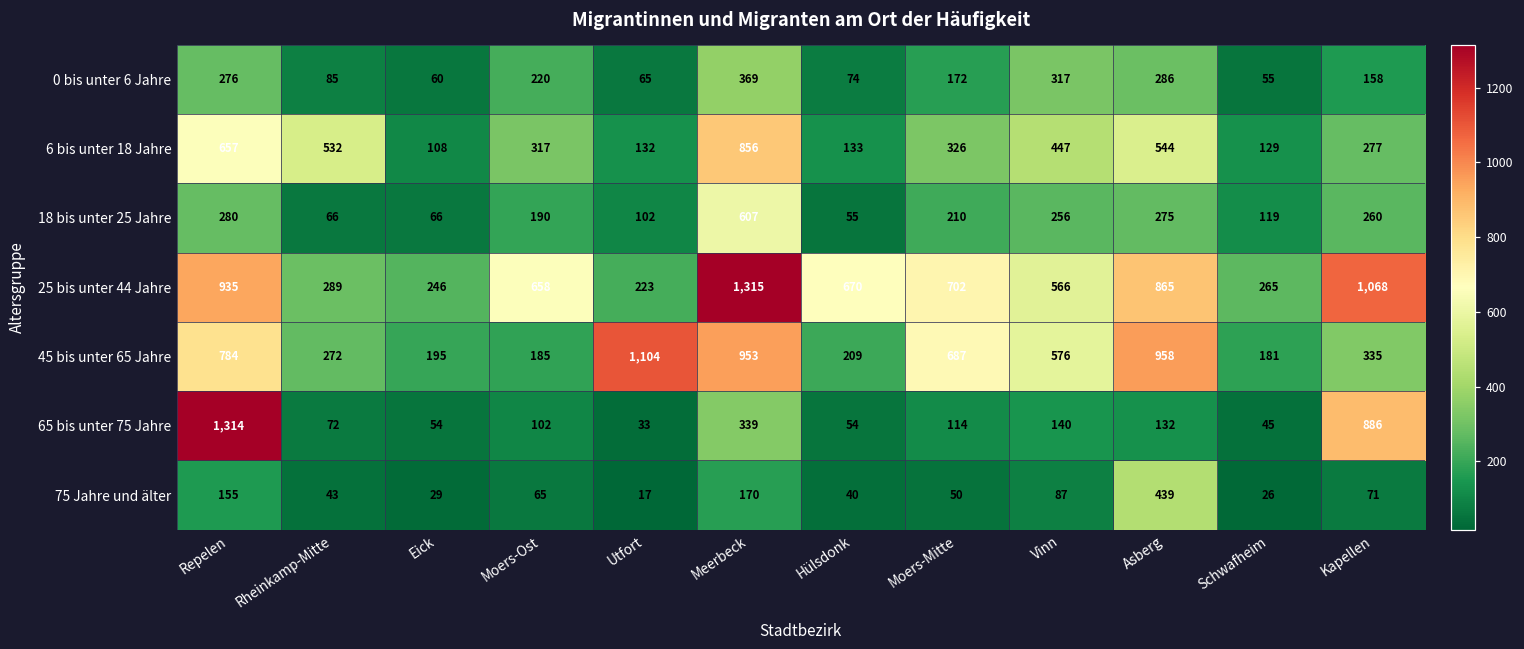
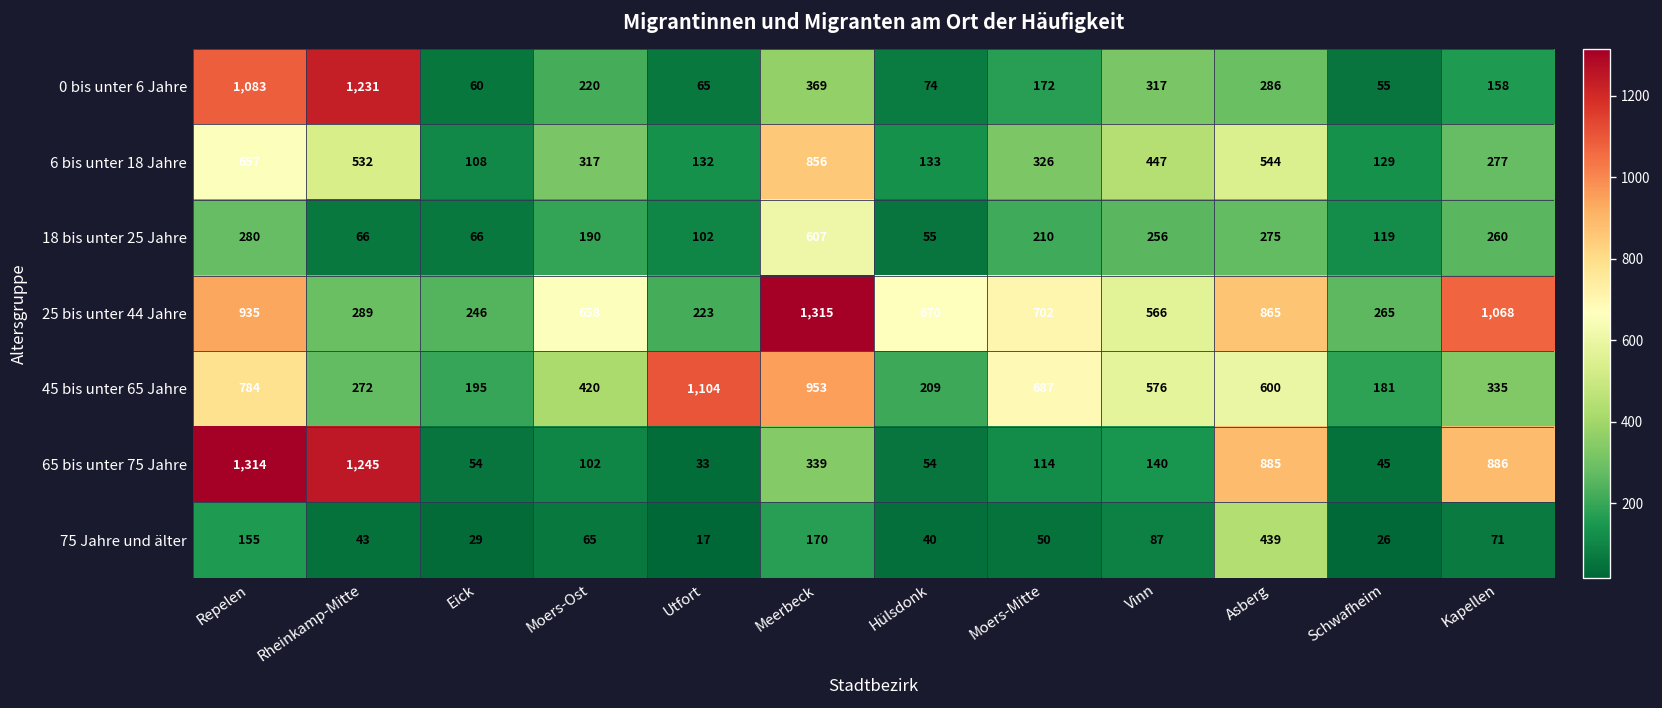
0 bis unter 6 Jahre, Repelen: 276 -> 1,083
0 bis unter 6 Jahre, Rheinkamp-Mitte: 85 -> 1,231
45 bis unter 65 Jahre, Moers-Ost: 185 -> 420
45 bis unter 65 Jahre, Asberg: 958 -> 600
65 bis unter 75 Jahre, Rheinkamp-Mitte: 72 -> 1,245
65 bis unter 75 Jahre, Asberg: 132 -> 885
